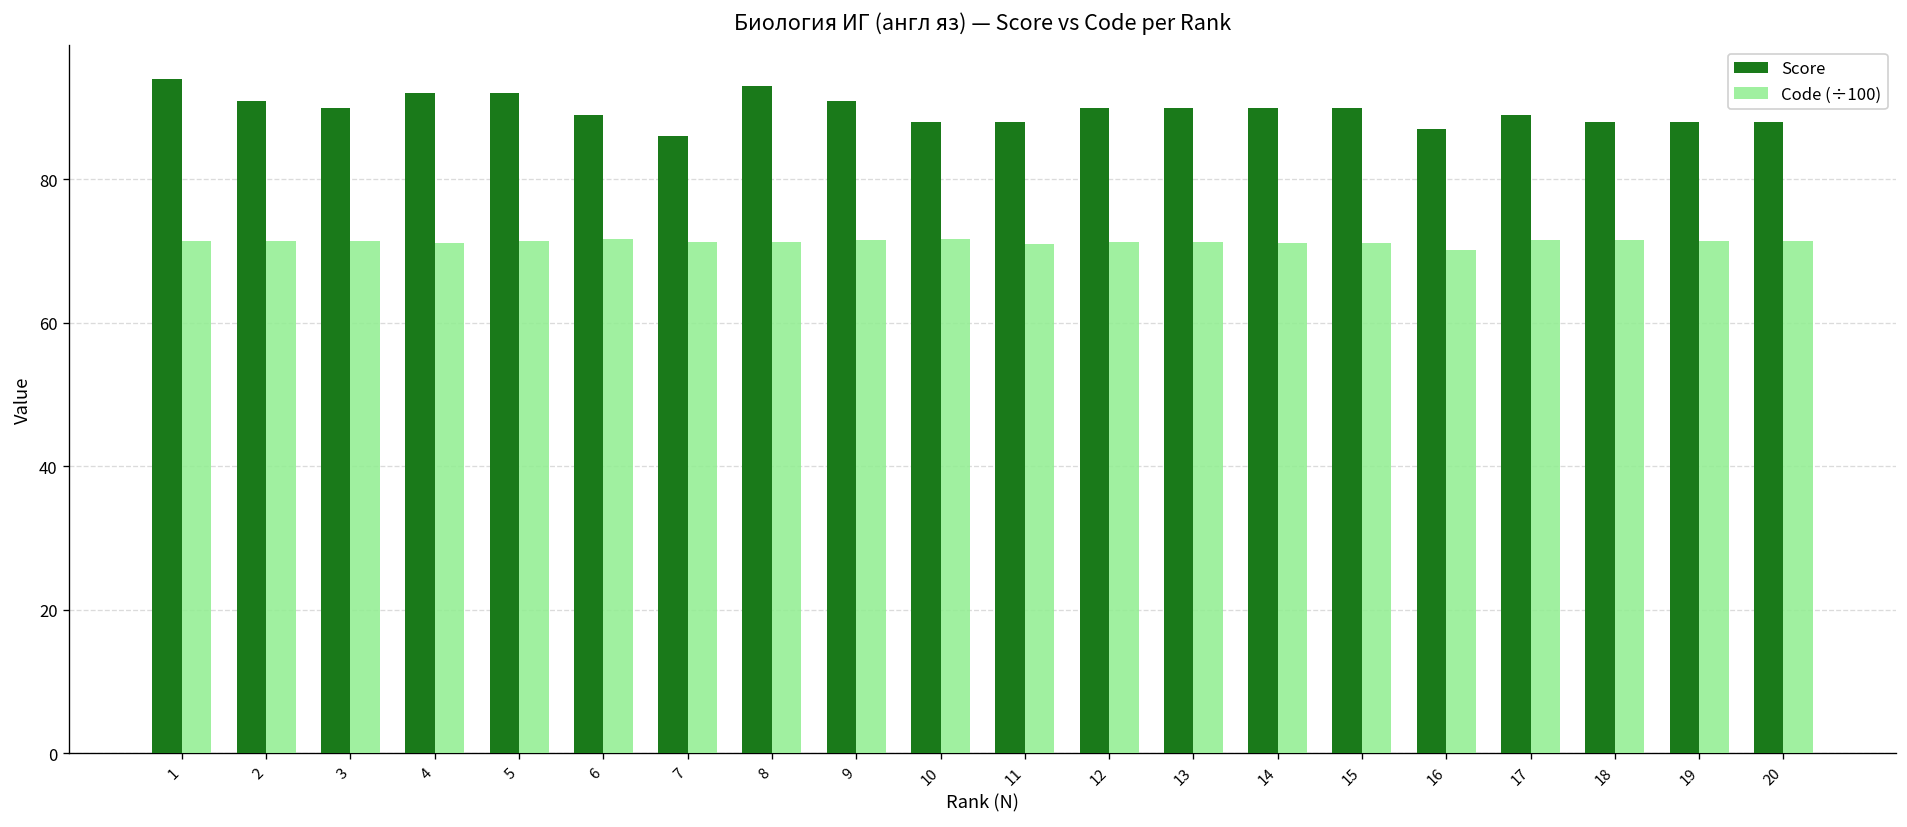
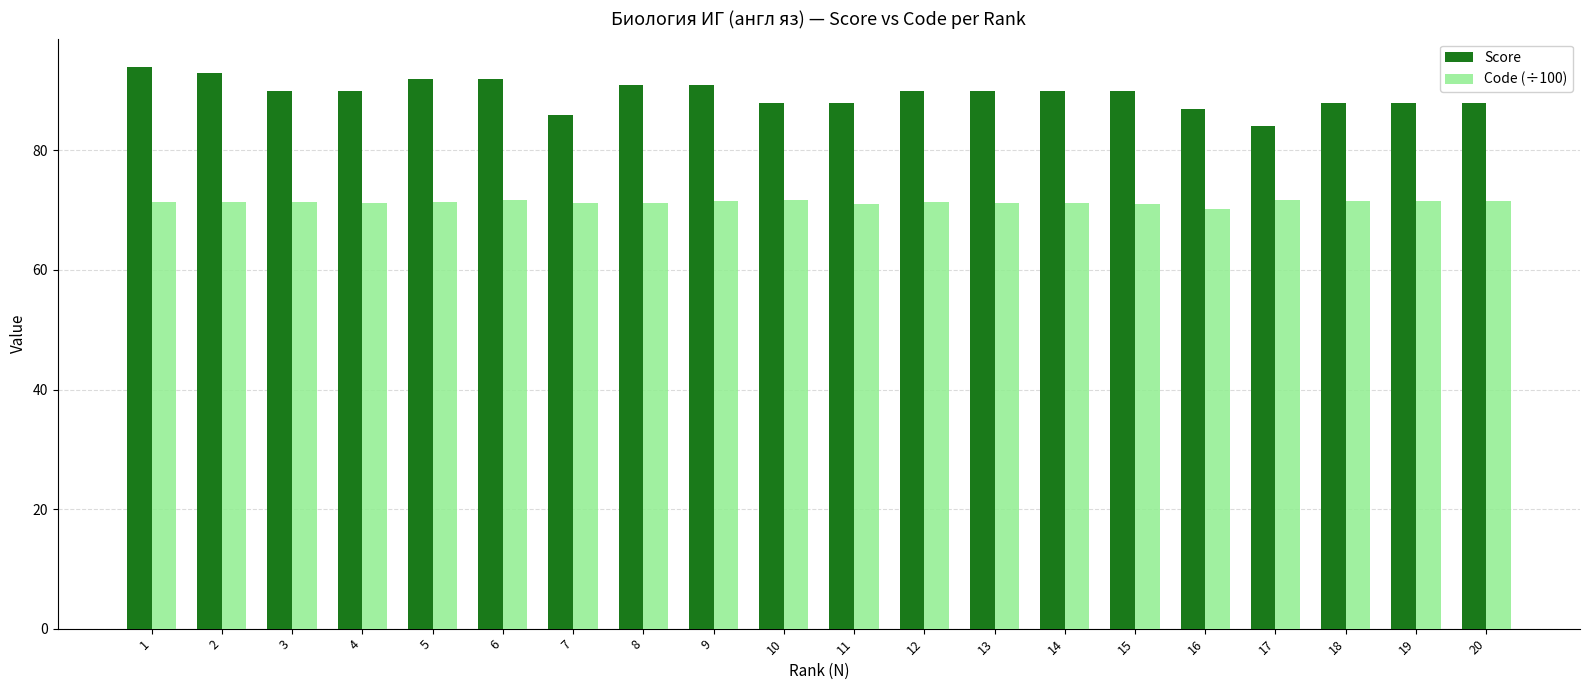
Score, 2: 91 -> 93
Score, 4: 92 -> 90
Score, 6: 89 -> 92
Score, 8: 93 -> 91
Score, 17: 89 -> 84
